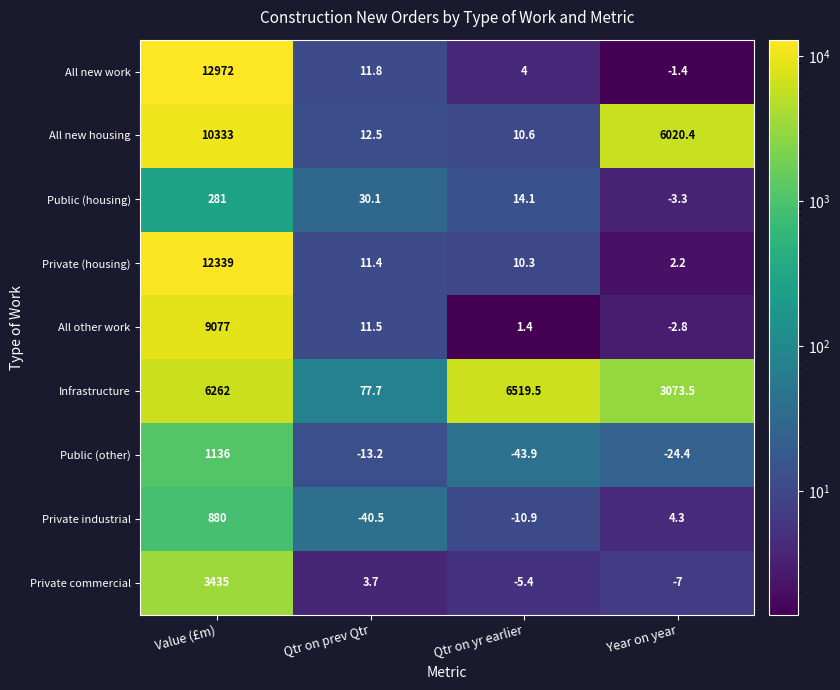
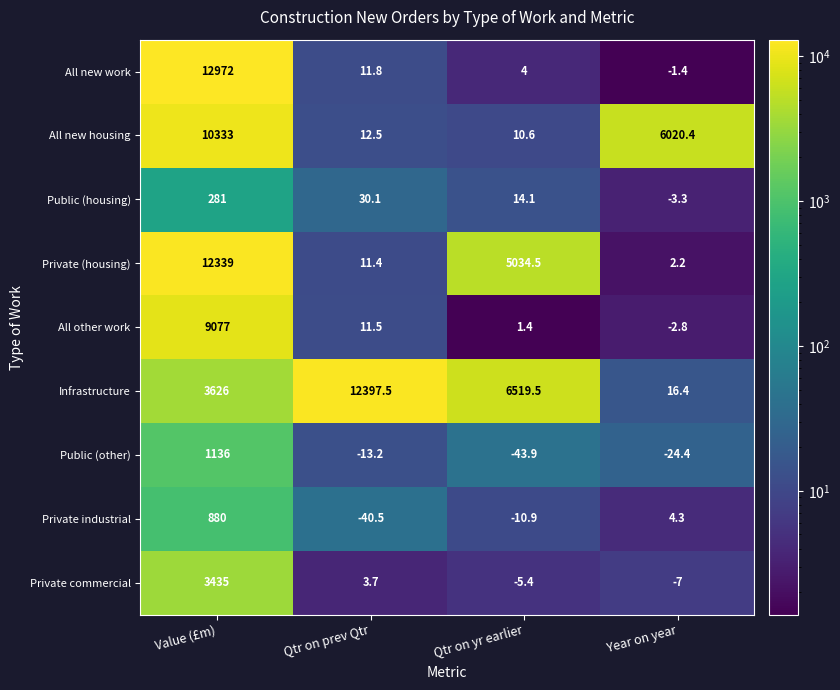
Private (housing), Qtr on yr earlier: 10.3 -> 5034.5
Infrastructure, Value (£m): 6262 -> 3626
Infrastructure, Qtr on prev Qtr: 77.7 -> 12397.5
Infrastructure, Year on year: 3073.5 -> 16.4
